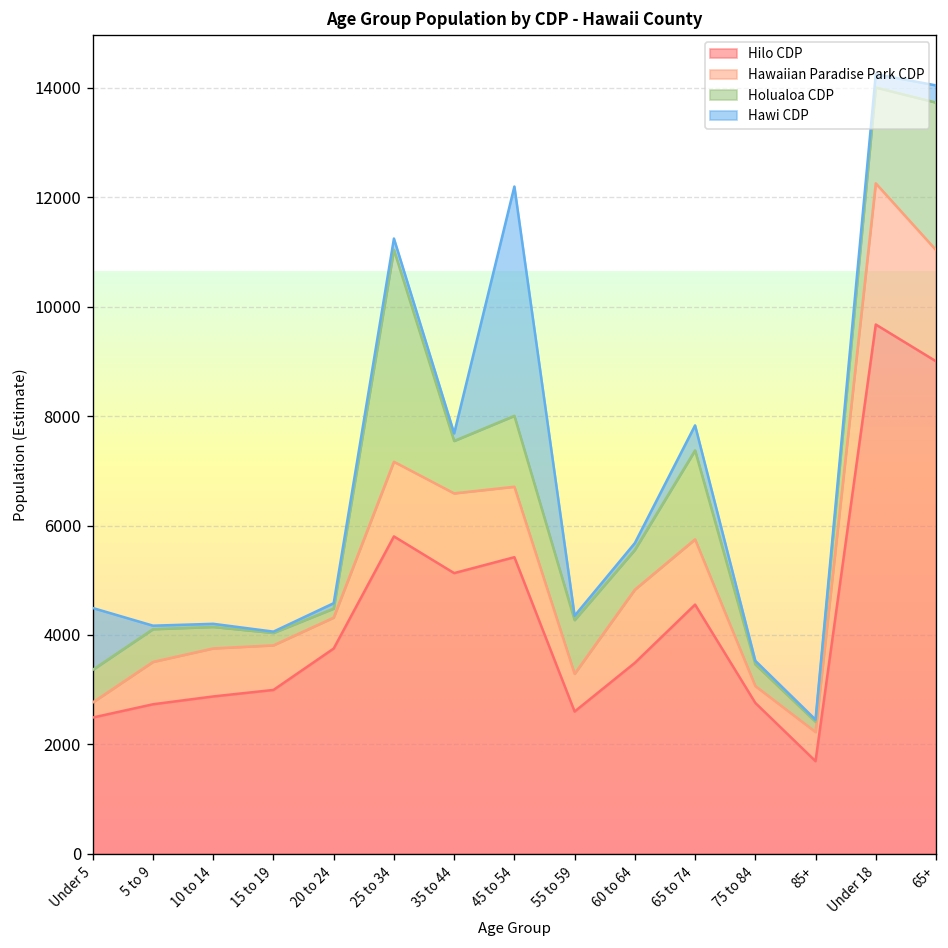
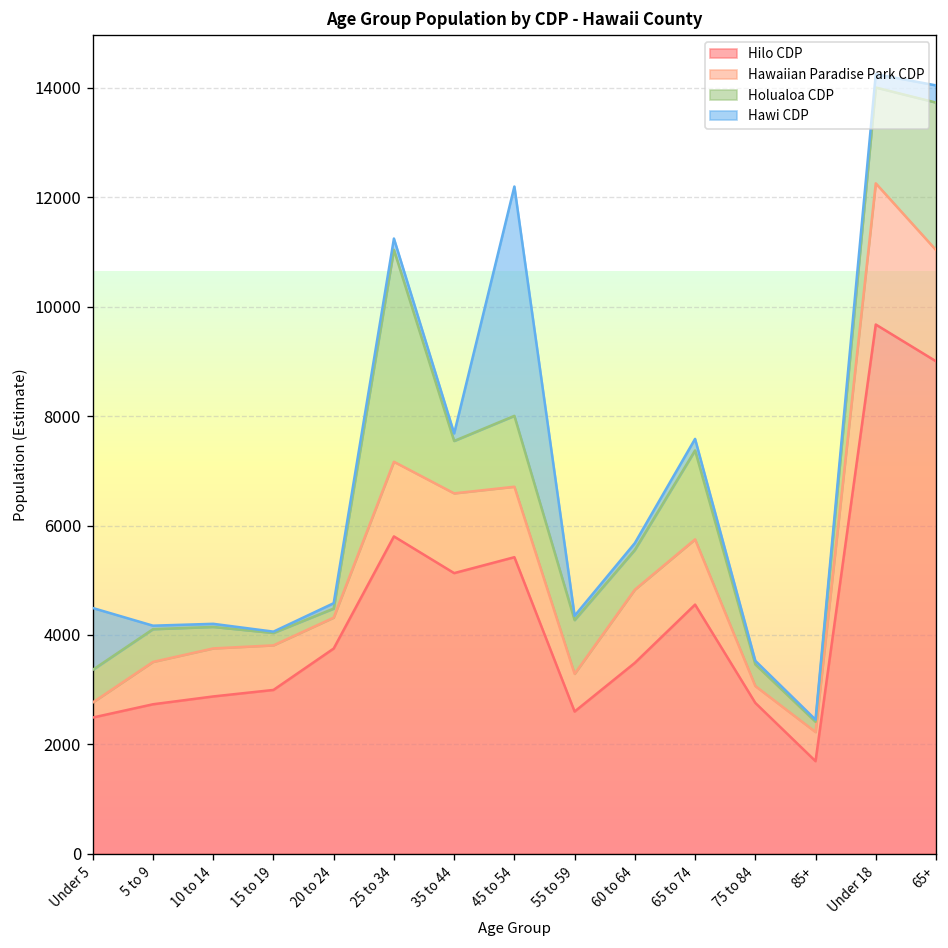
Hawi CDP, 65 to 74: 500 -> 200
